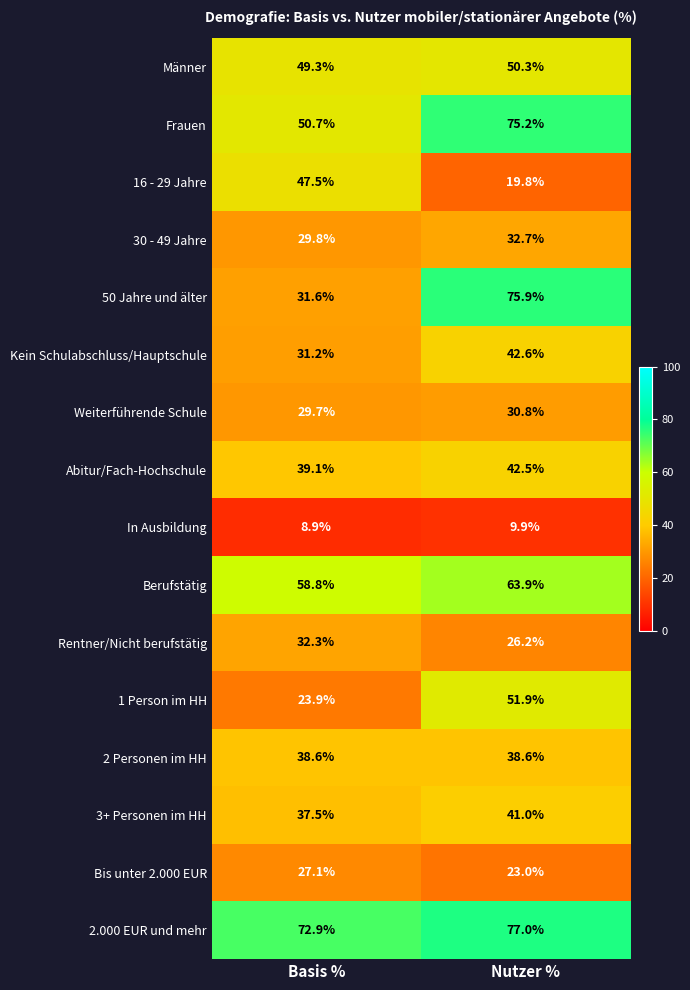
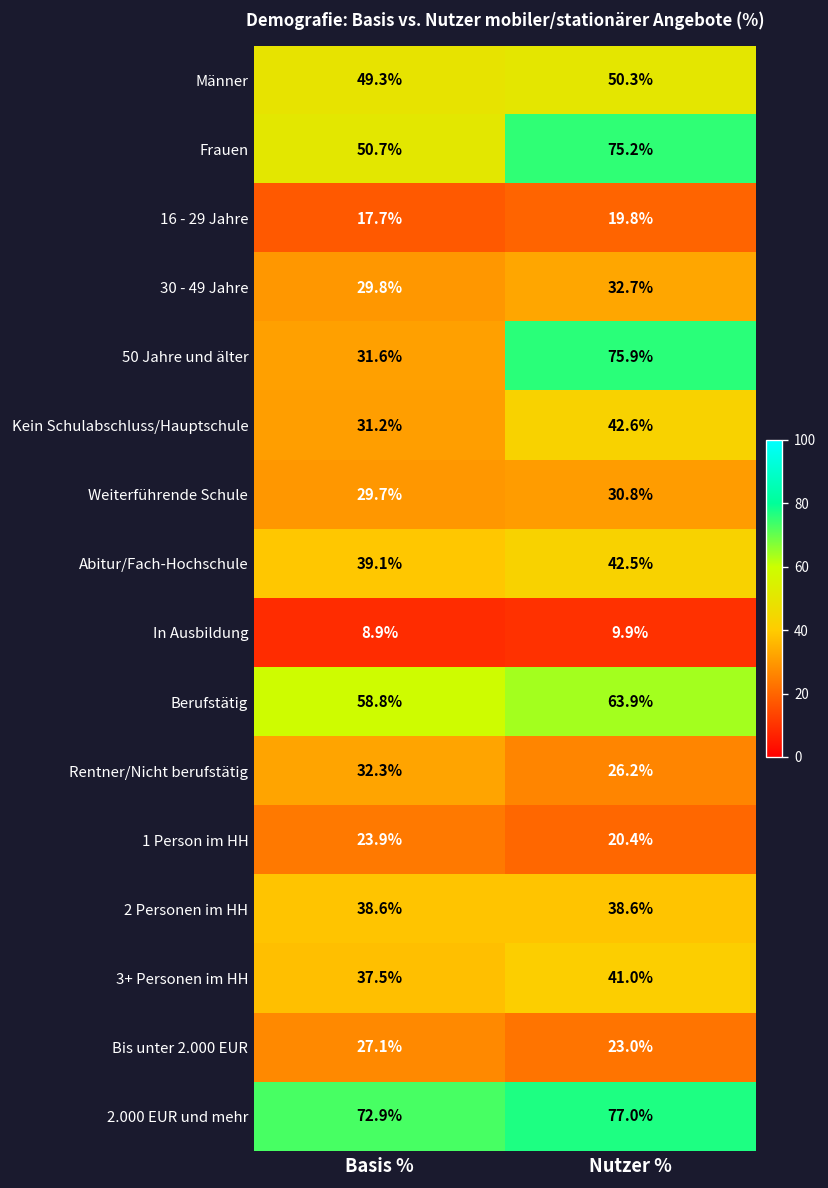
16 - 29 Jahre, Basis %: 47.5% -> 17.7%
1 Person im HH, Nutzer %: 51.9% -> 20.4%
